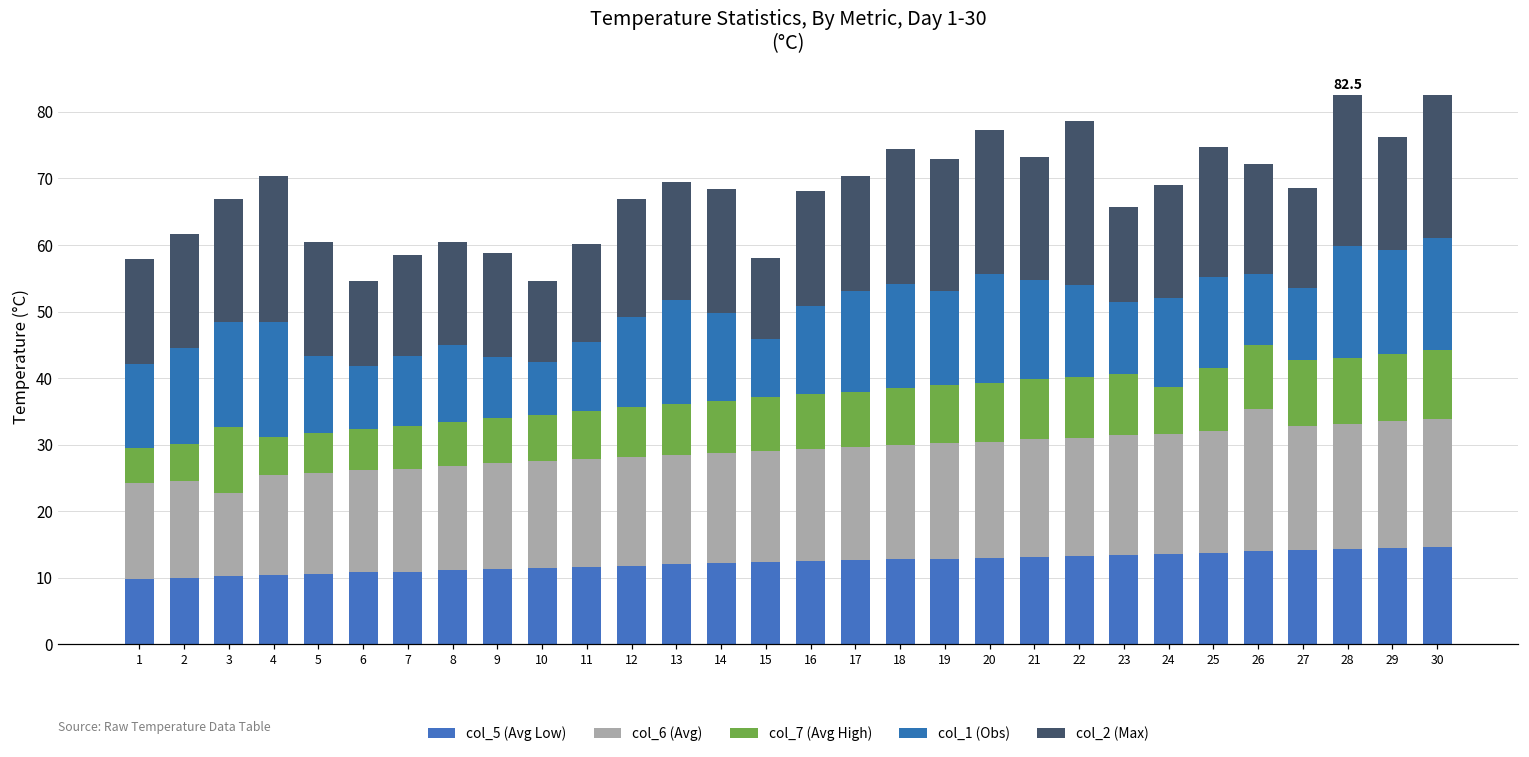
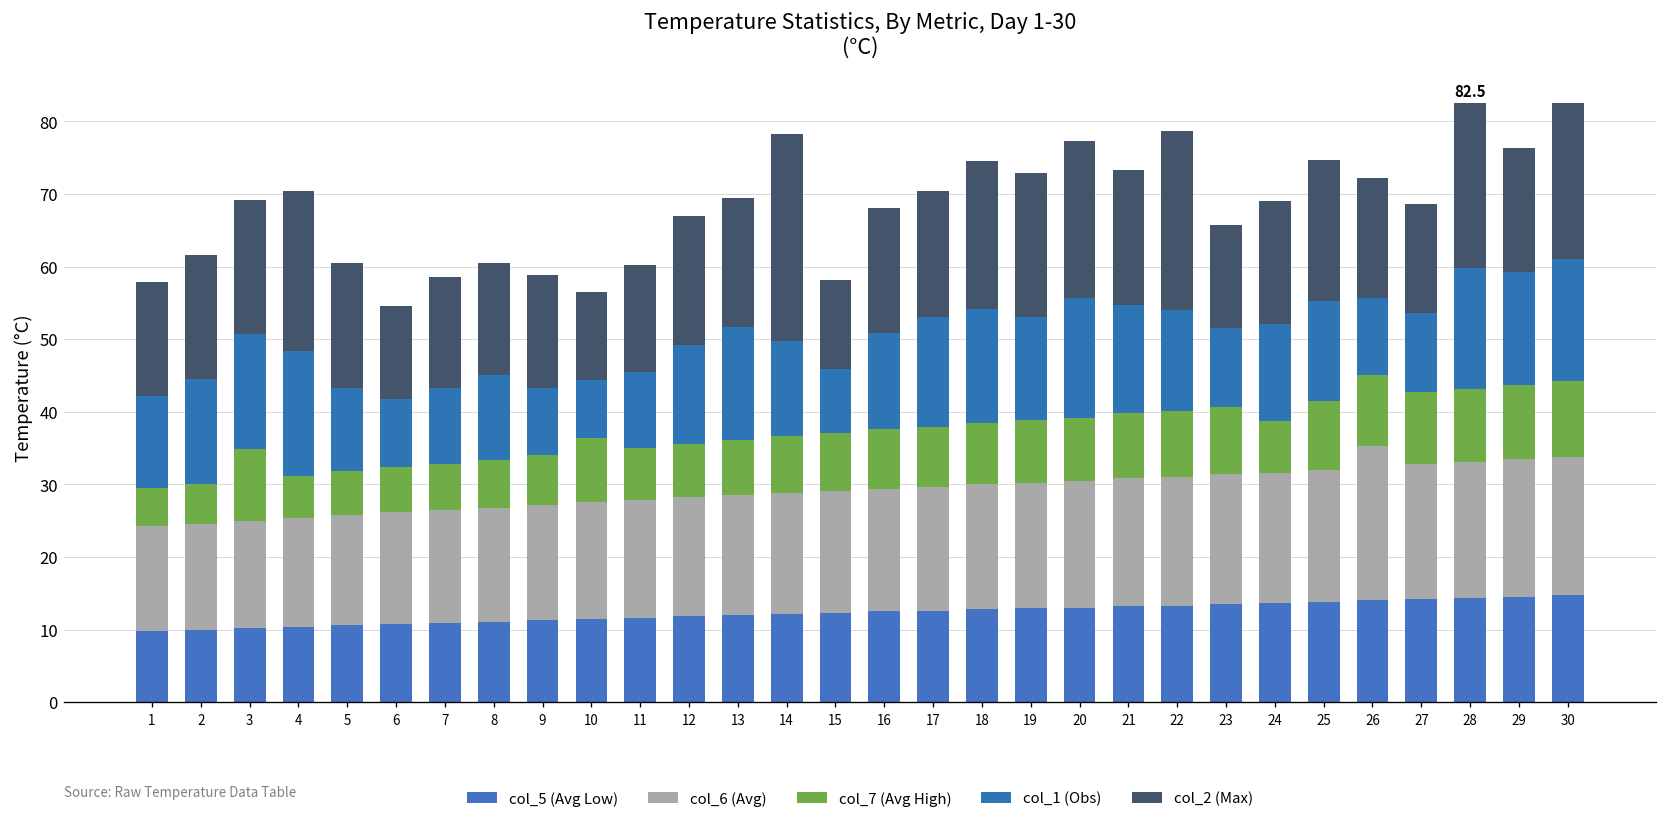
col_6 (Avg), 3: 13 -> 15
col_7 (Avg High), 10: 7 -> 9
col_2 (Max), 14: 19 -> 28
